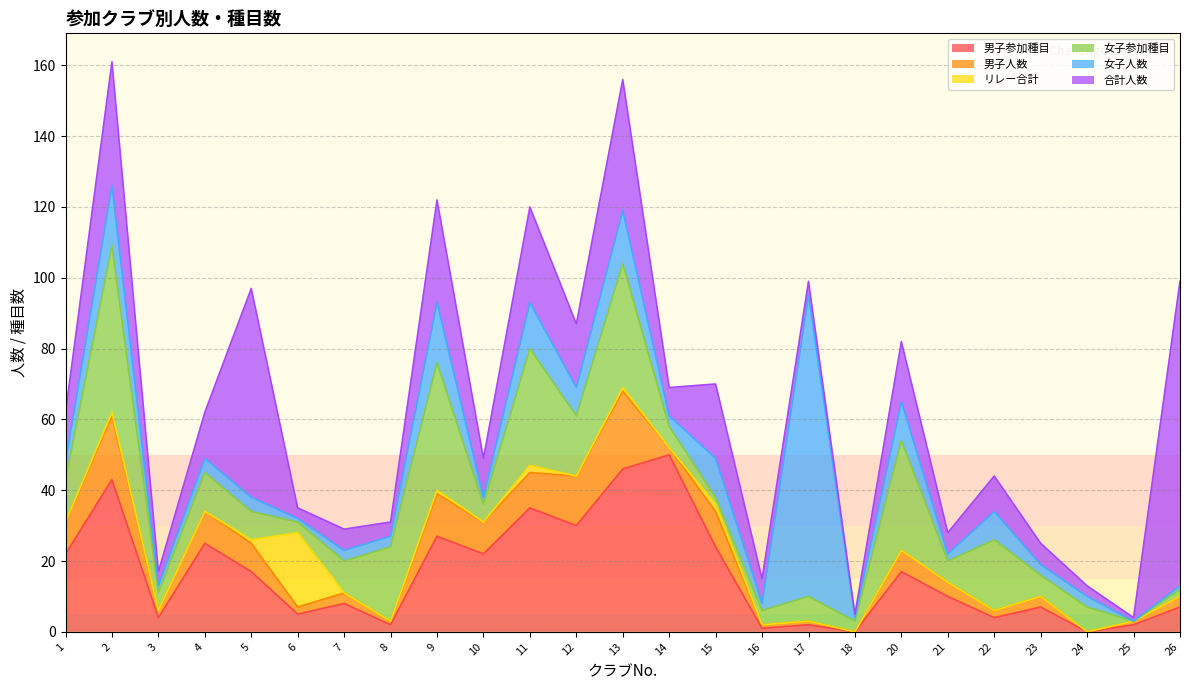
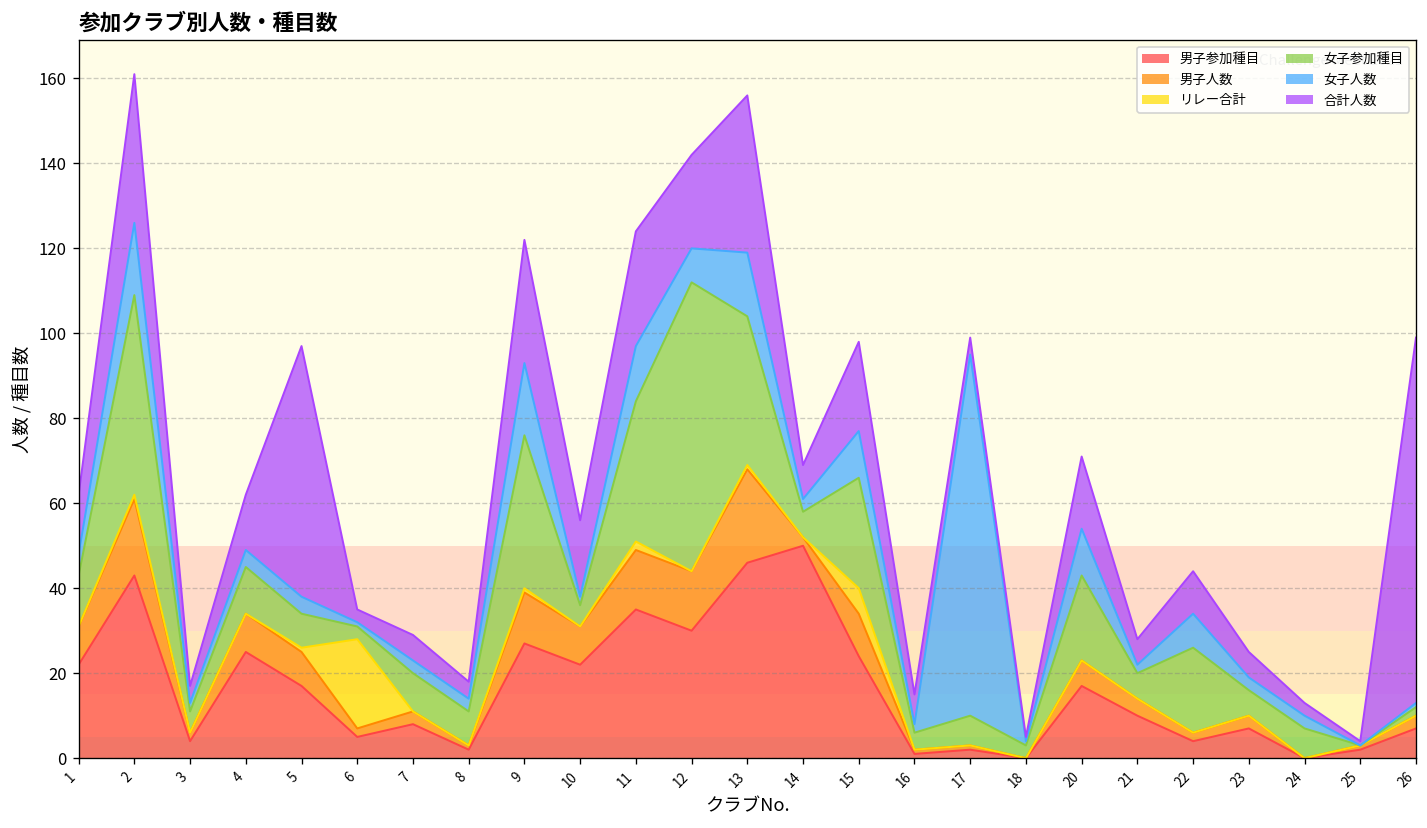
女子参加種目, 8: 21 -> 8
合計人数, 10: 11 -> 18
男子人数, 11: 10 -> 14
女子参加種目, 12: 17 -> 68
合計人数, 12: 18 -> 22
リレー合計, 15: 2 -> 6
女子参加種目, 15: 2 -> 26
女子参加種目, 20: 31 -> 20
